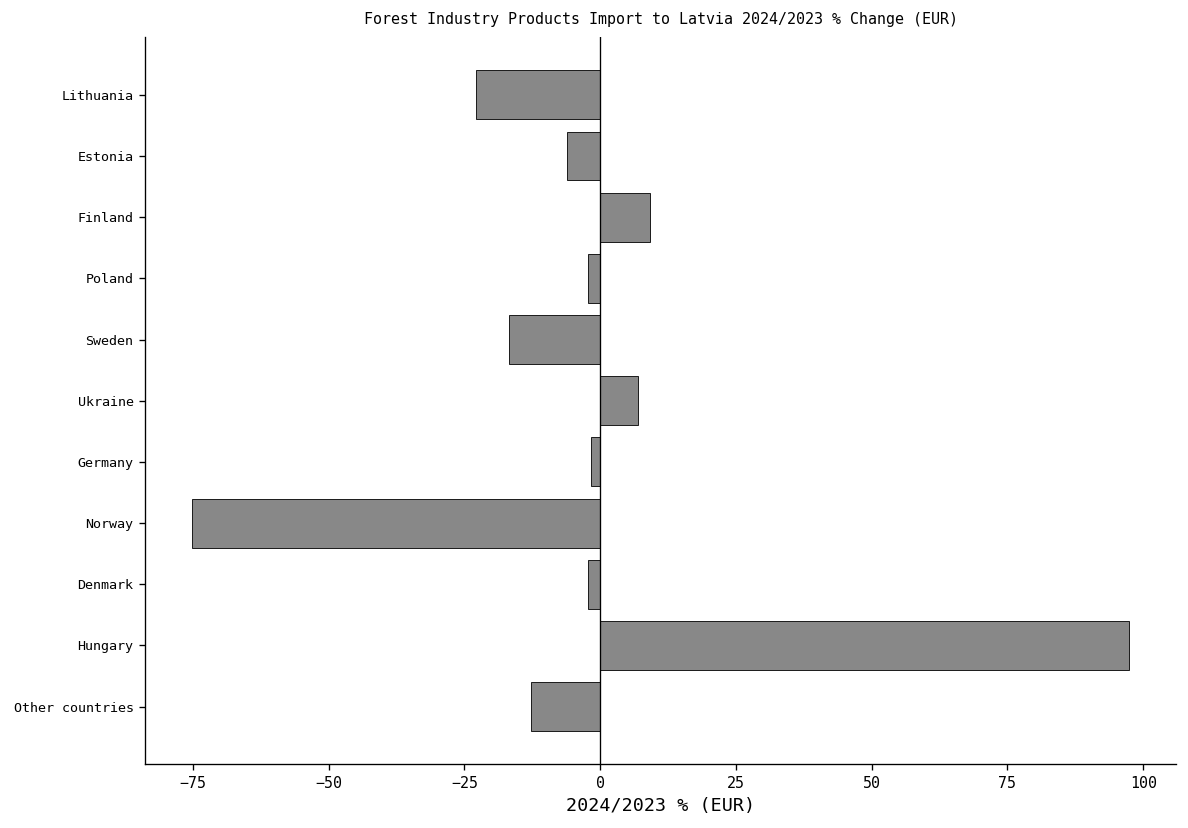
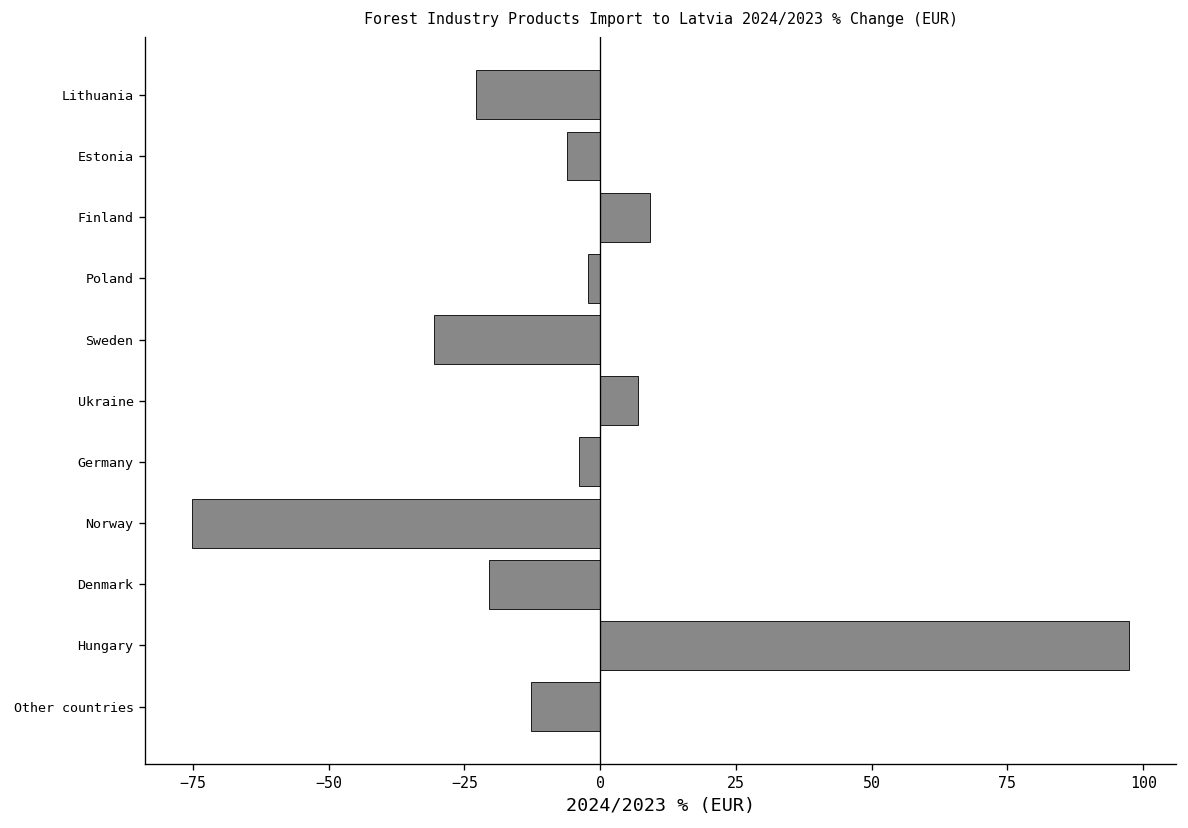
Sweden: -17 -> -31
Germany: -2 -> -4
Denmark: -2 -> -20
